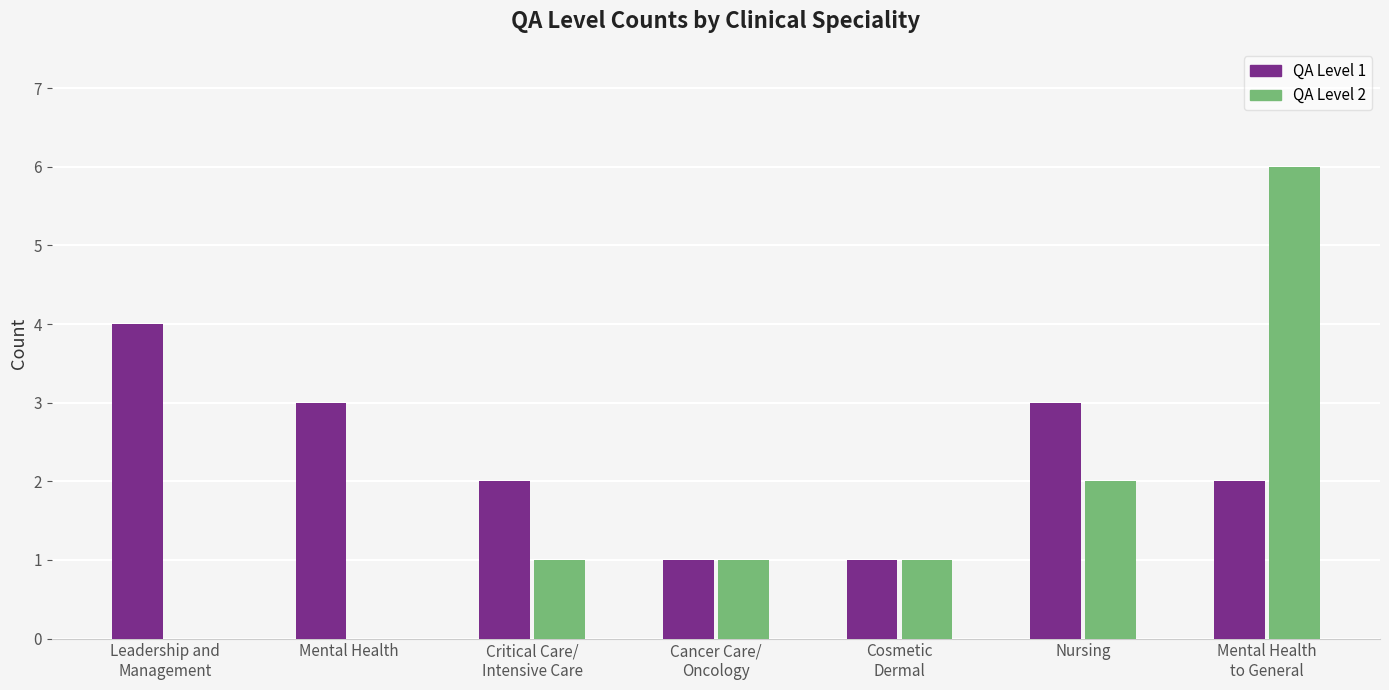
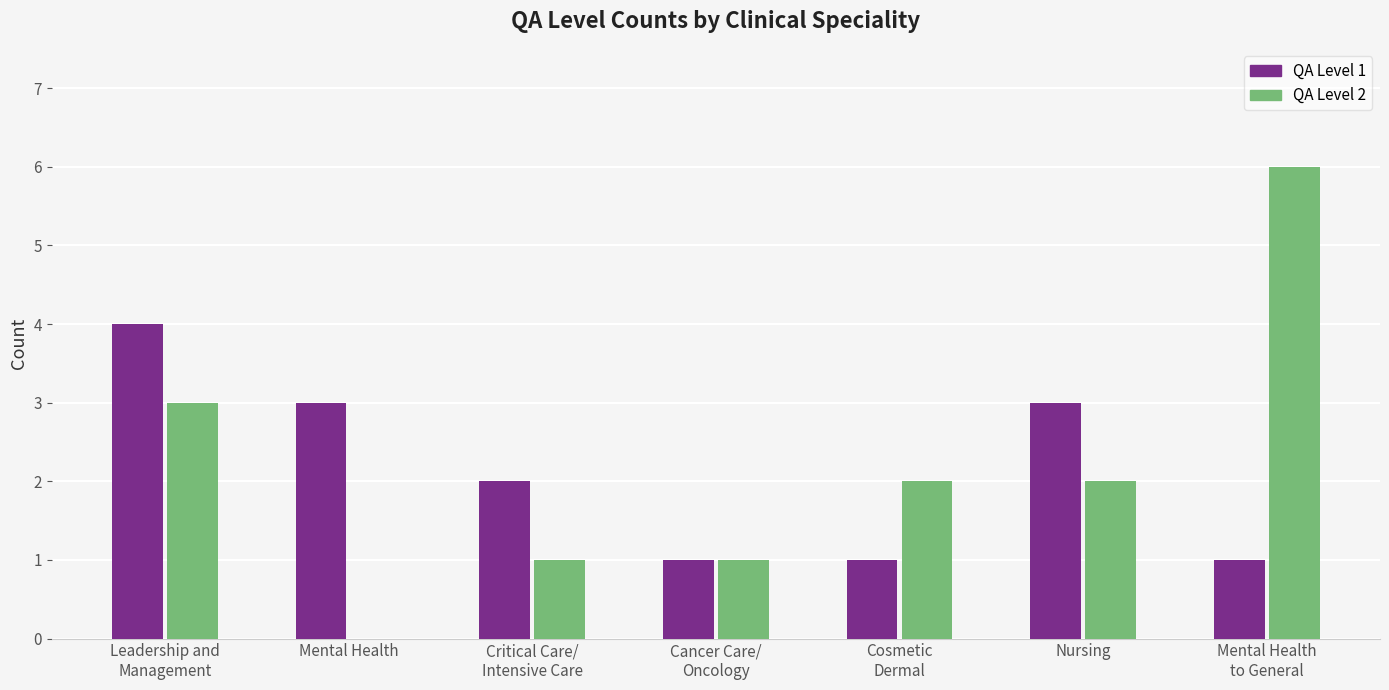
QA Level 2, Leadership and Management: 0 -> 3
QA Level 2, Cosmetic Dermal: 1 -> 2
QA Level 1, Mental Health to General: 2 -> 1
